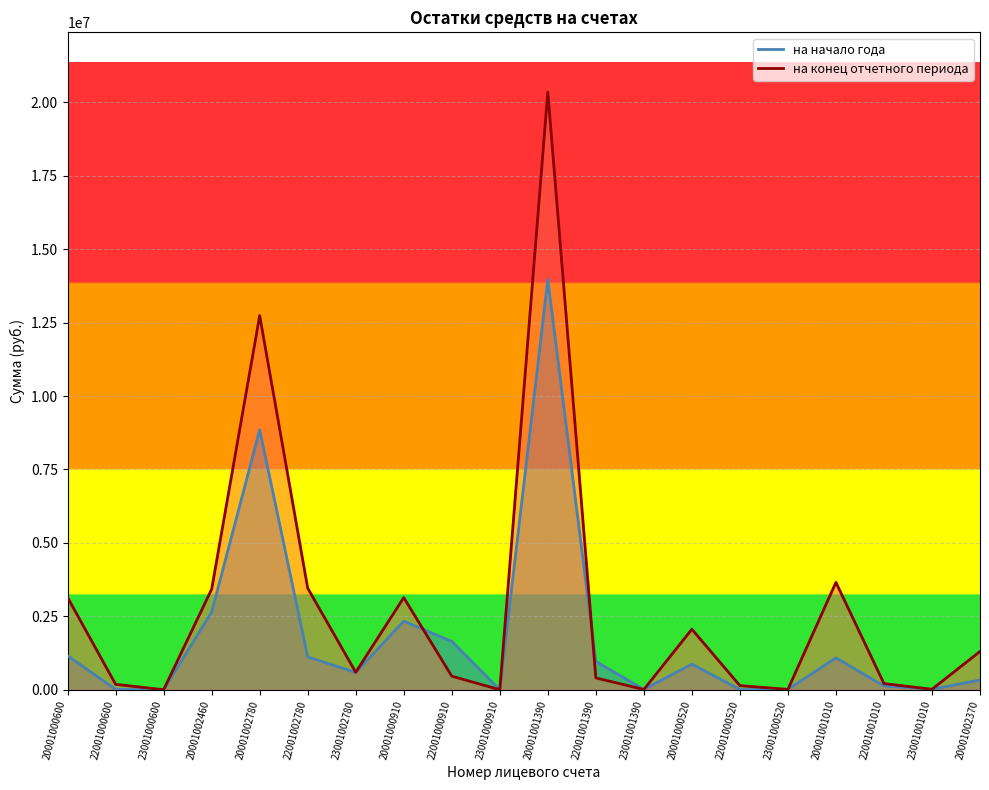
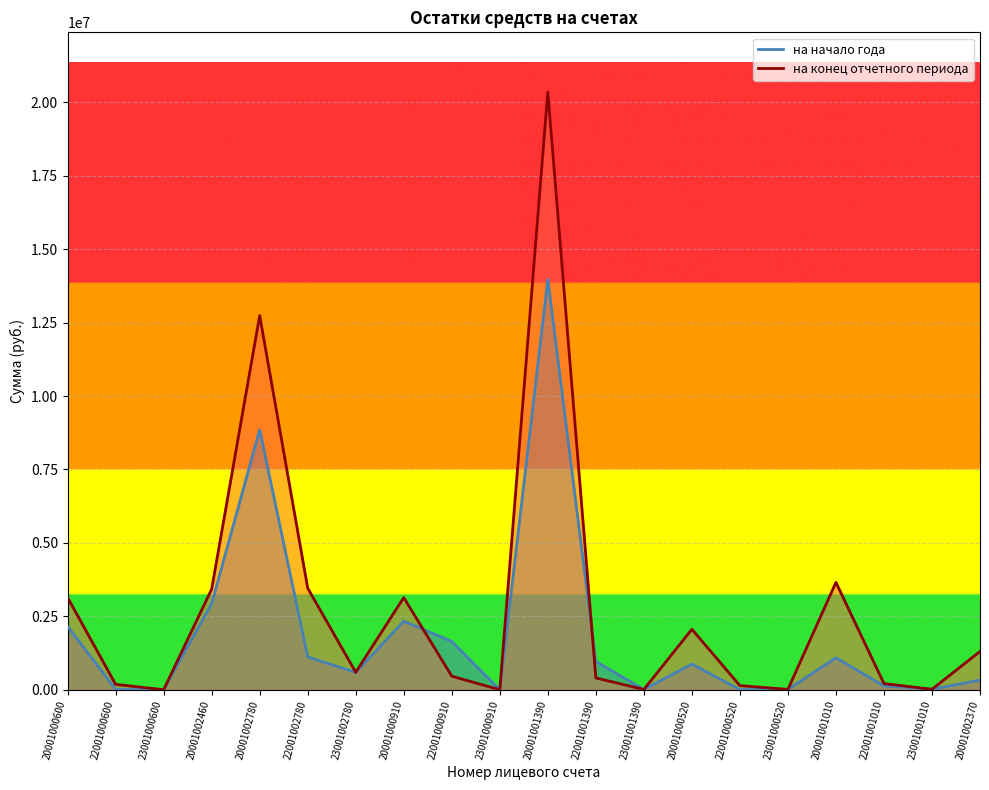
на начало года, 20001000600: 1200000 -> 2200000
на начало года, 20001002460: 2600000 -> 2900000
